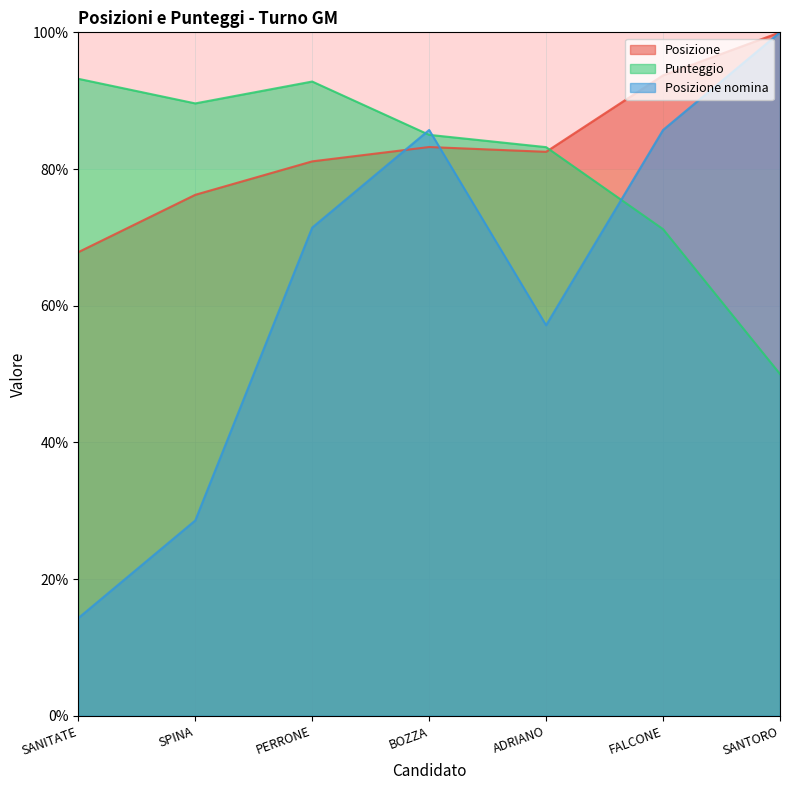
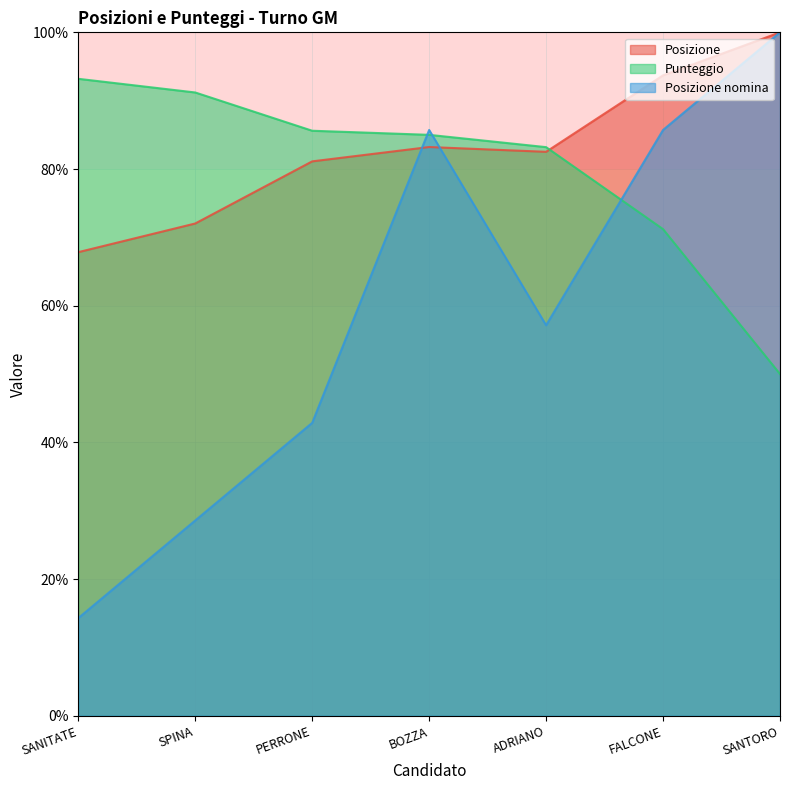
Posizione, SPINA: 76% -> 72%
Punteggio, SPINA: 90% -> 91%
Punteggio, PERRONE: 93% -> 86%
Posizione nomina, PERRONE: 71% -> 43%
